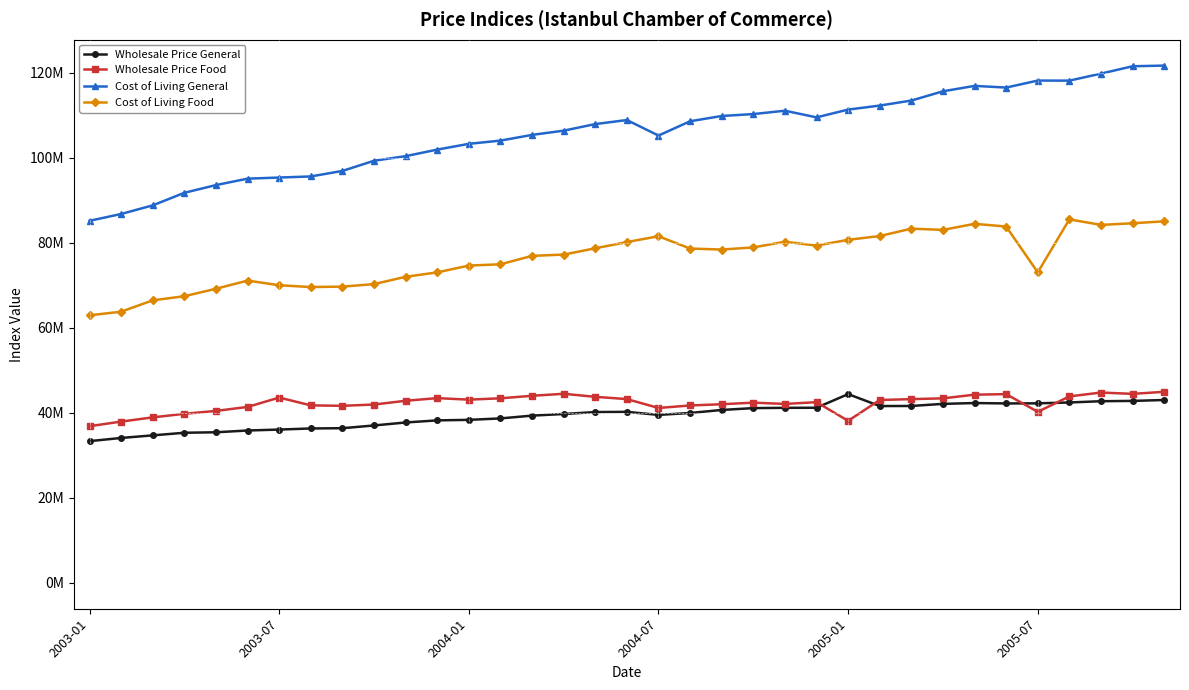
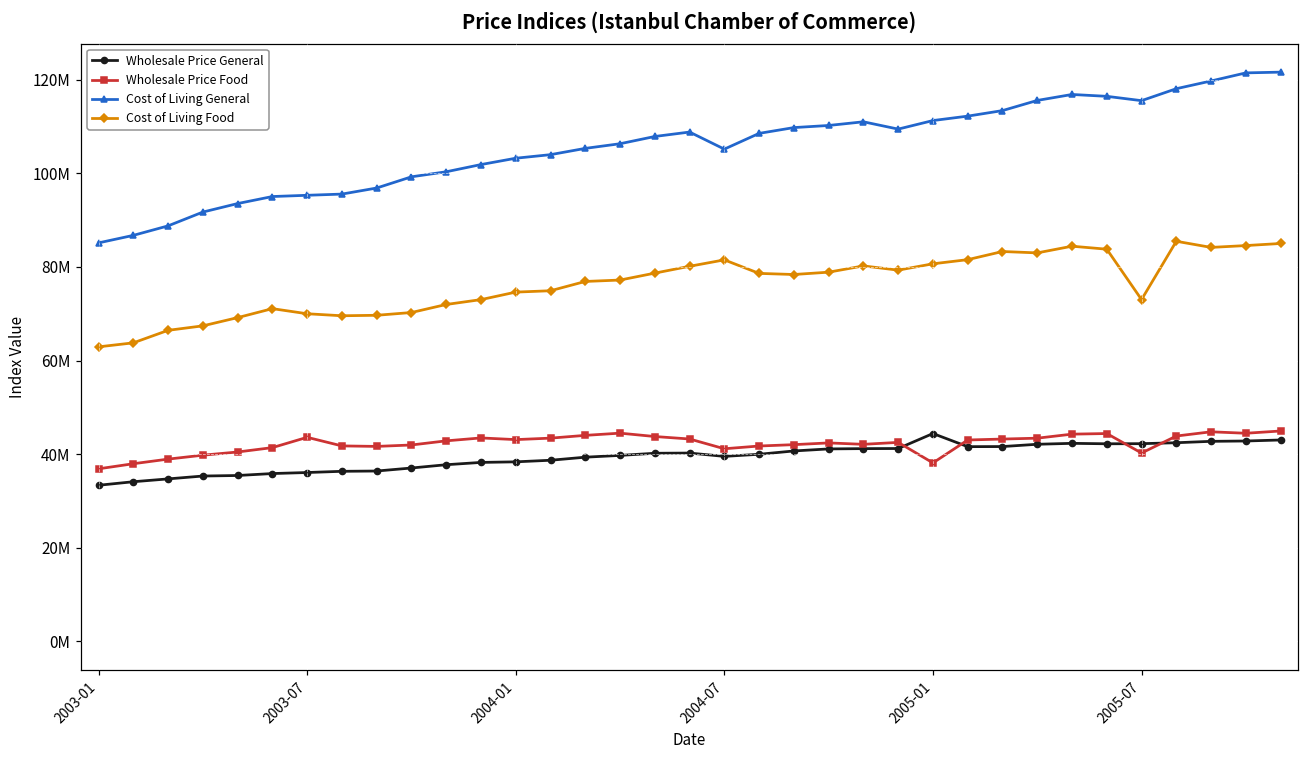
Cost of Living General, 2005-07: 118000000 -> 116000000
